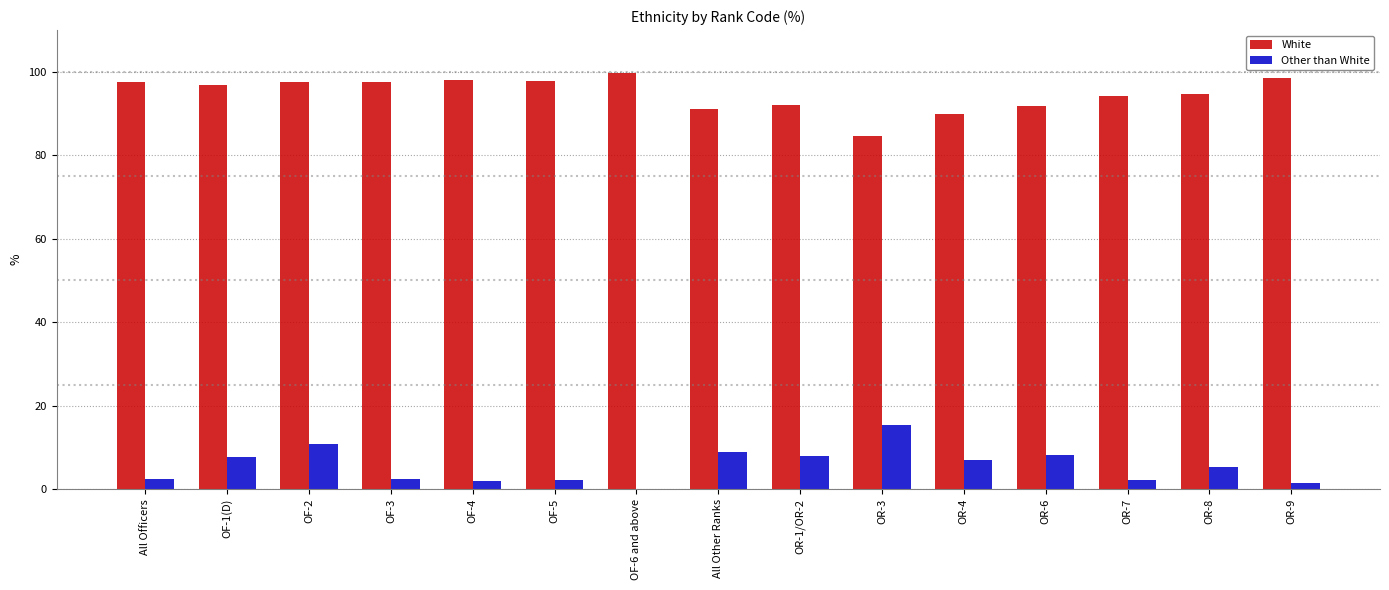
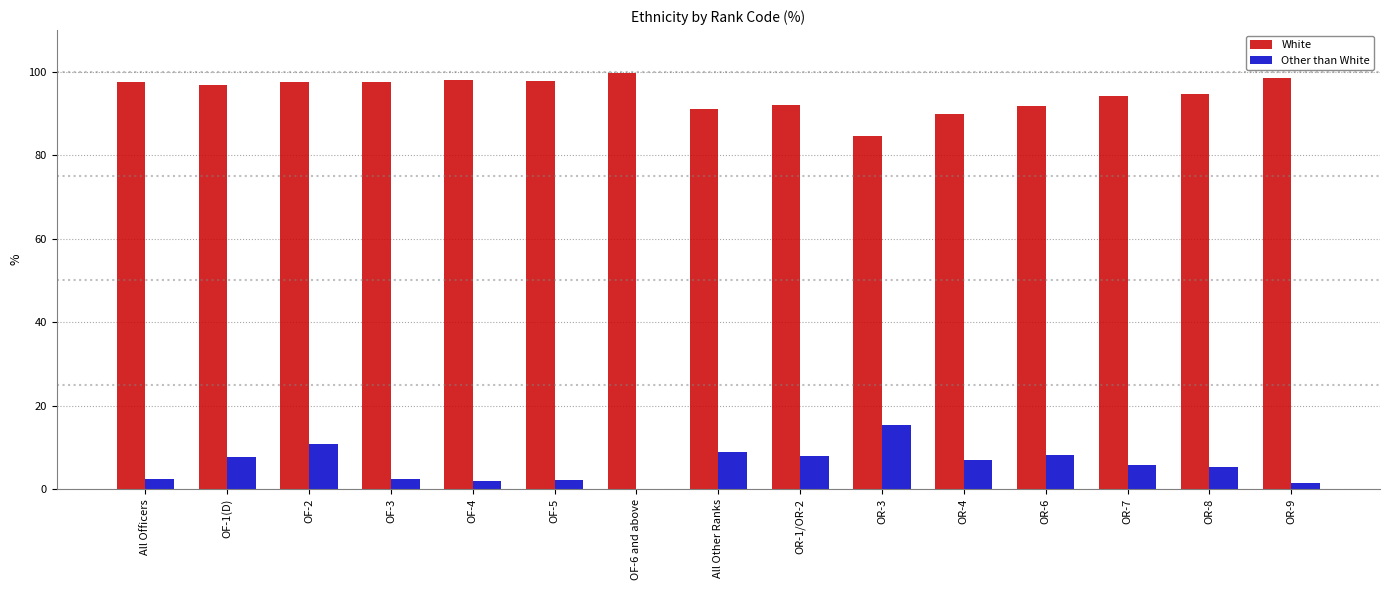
Other than White, OR-7: 2 -> 6
